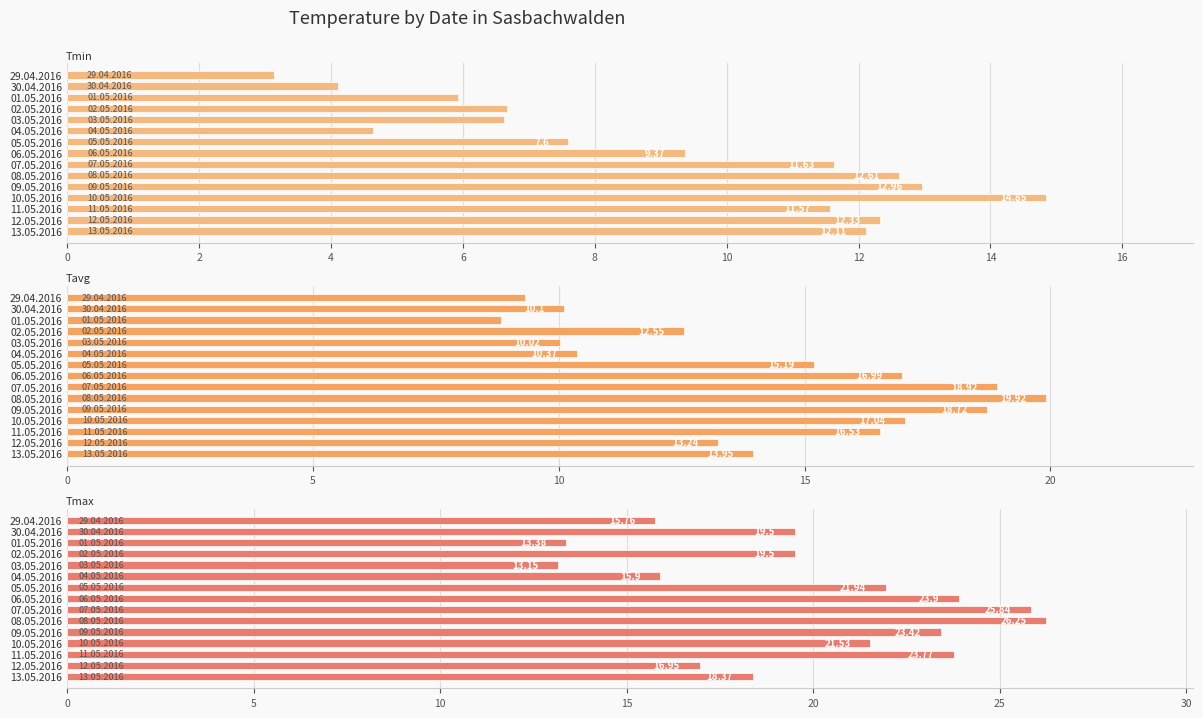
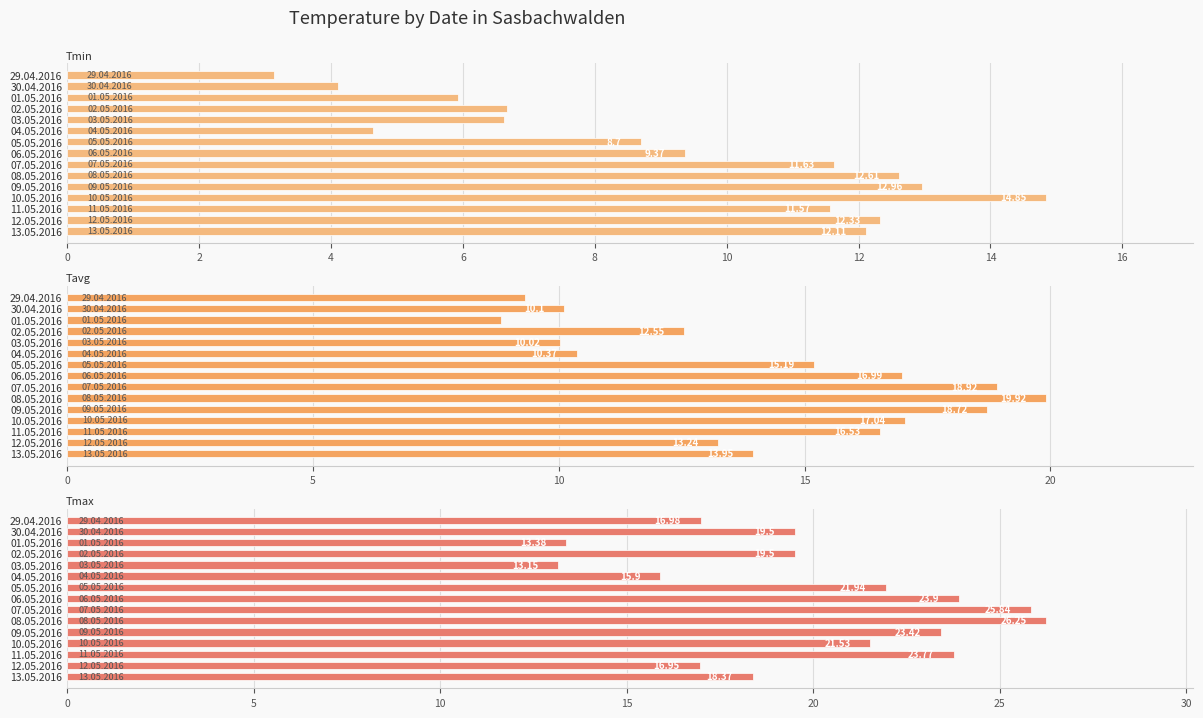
Tmin, 05.05.2016: 7.6 -> 8.7
Tmax, 29.04.2016: 15.8 -> 17.0
